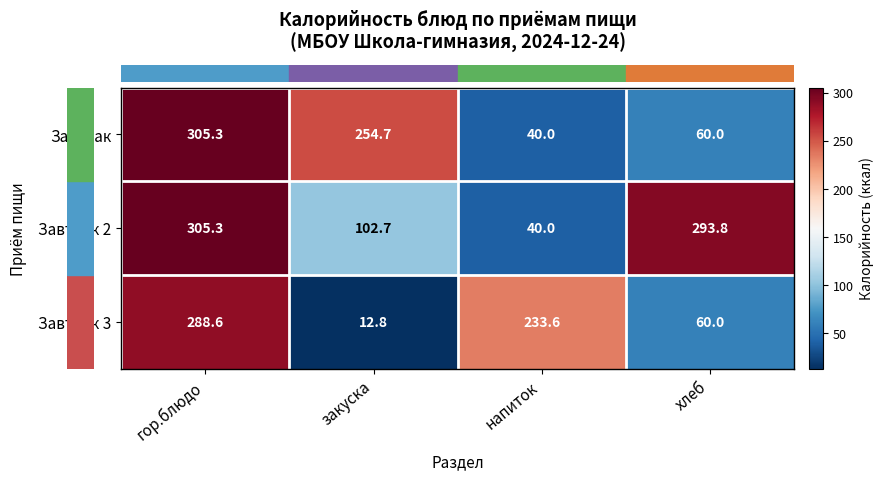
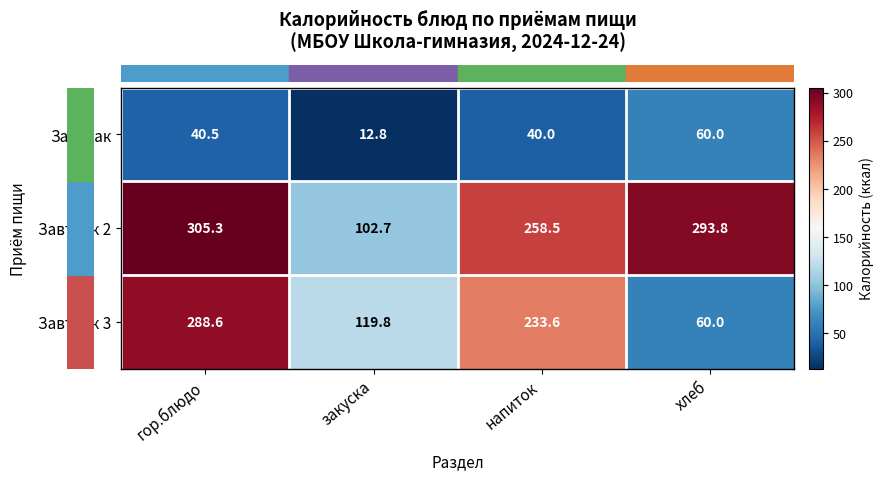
Завтрак, гор.блюдо: 305.3 -> 40.5
Завтрак, закуска: 254.7 -> 12.8
Завтрак 2, напиток: 40.0 -> 258.5
Завтрак 3, закуска: 12.8 -> 119.8
